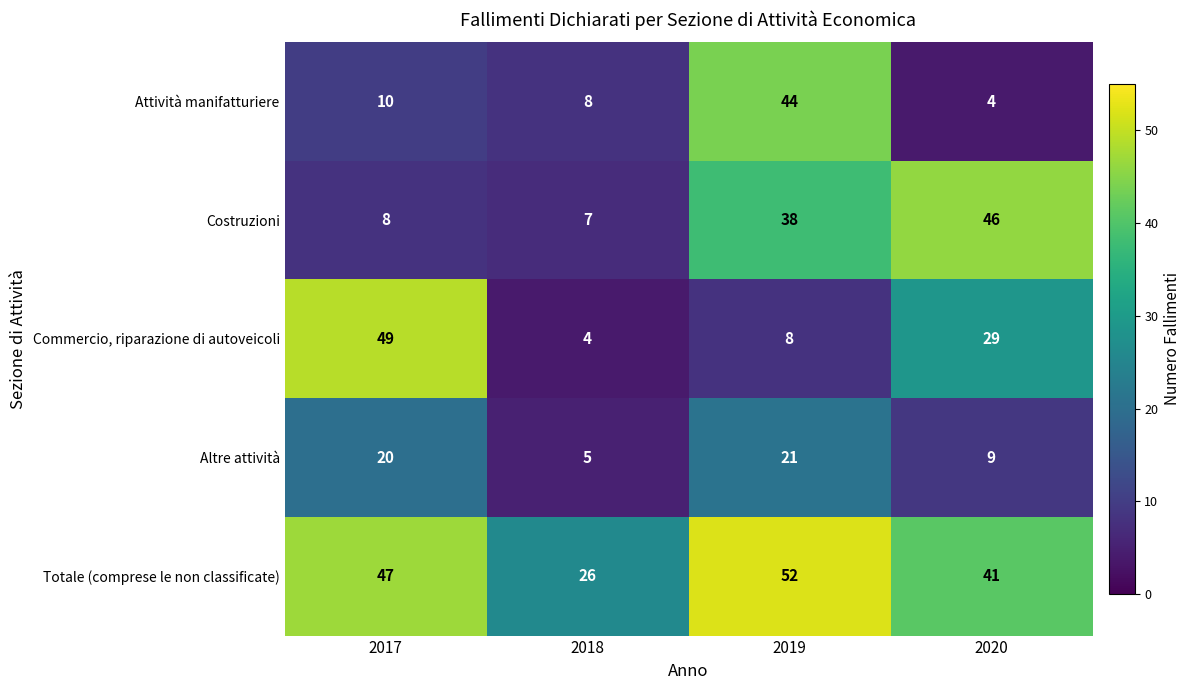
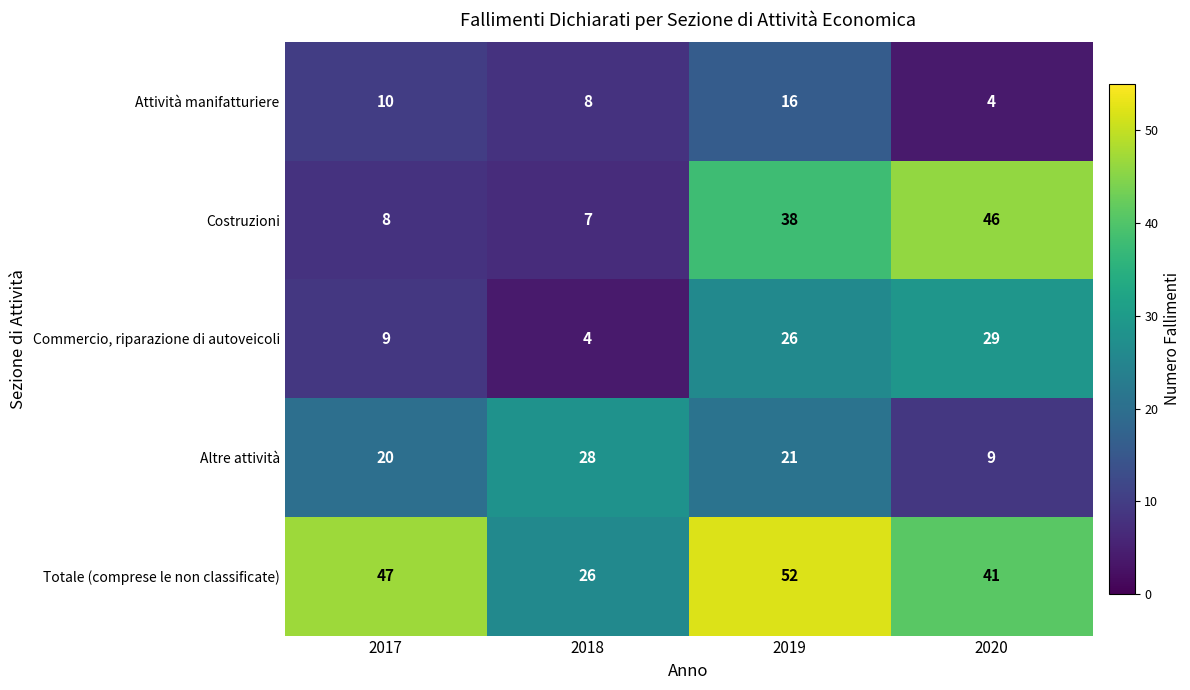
Attività manifatturiere, 2019: 44 -> 16
Commercio, riparazione di autoveicoli, 2017: 49 -> 9
Commercio, riparazione di autoveicoli, 2019: 8 -> 26
Altre attività, 2018: 5 -> 28
